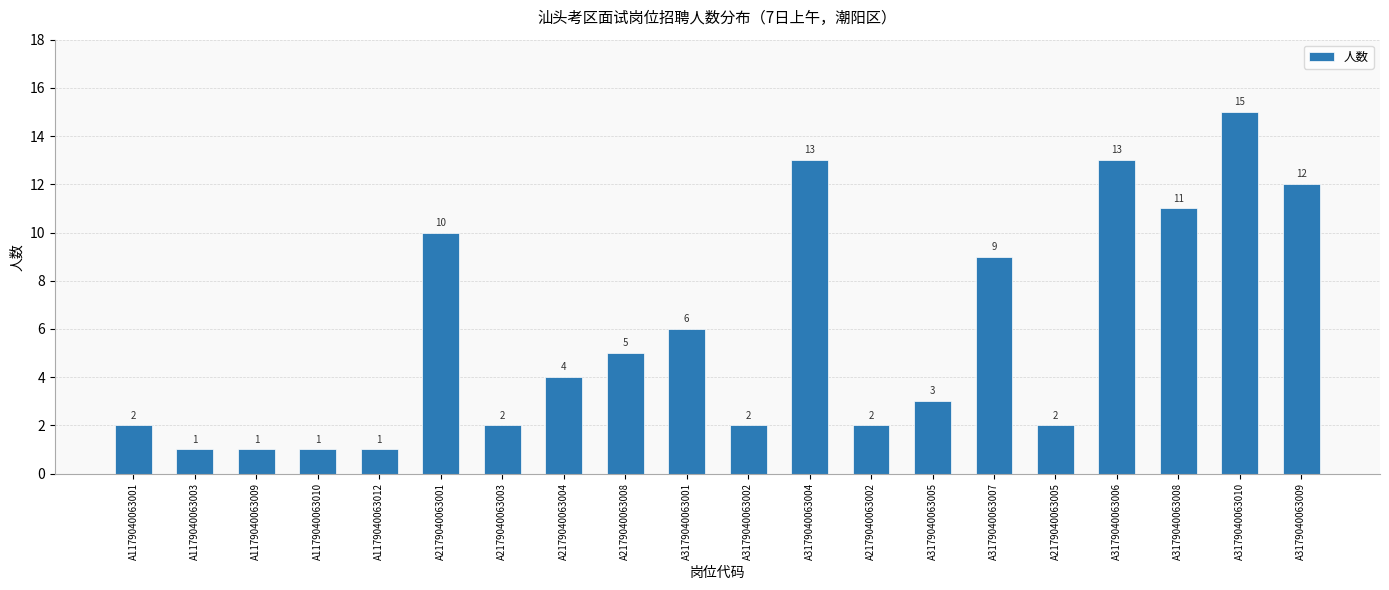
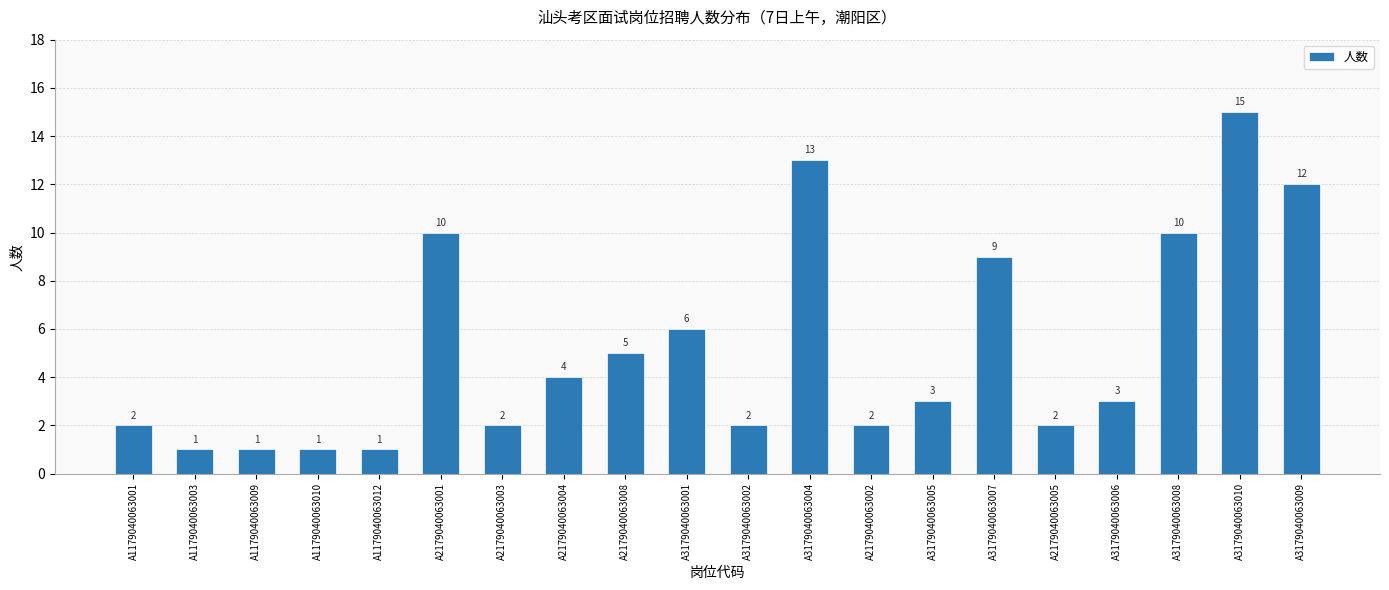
A3179040063006: 13 -> 3
A3179040063008: 11 -> 10
